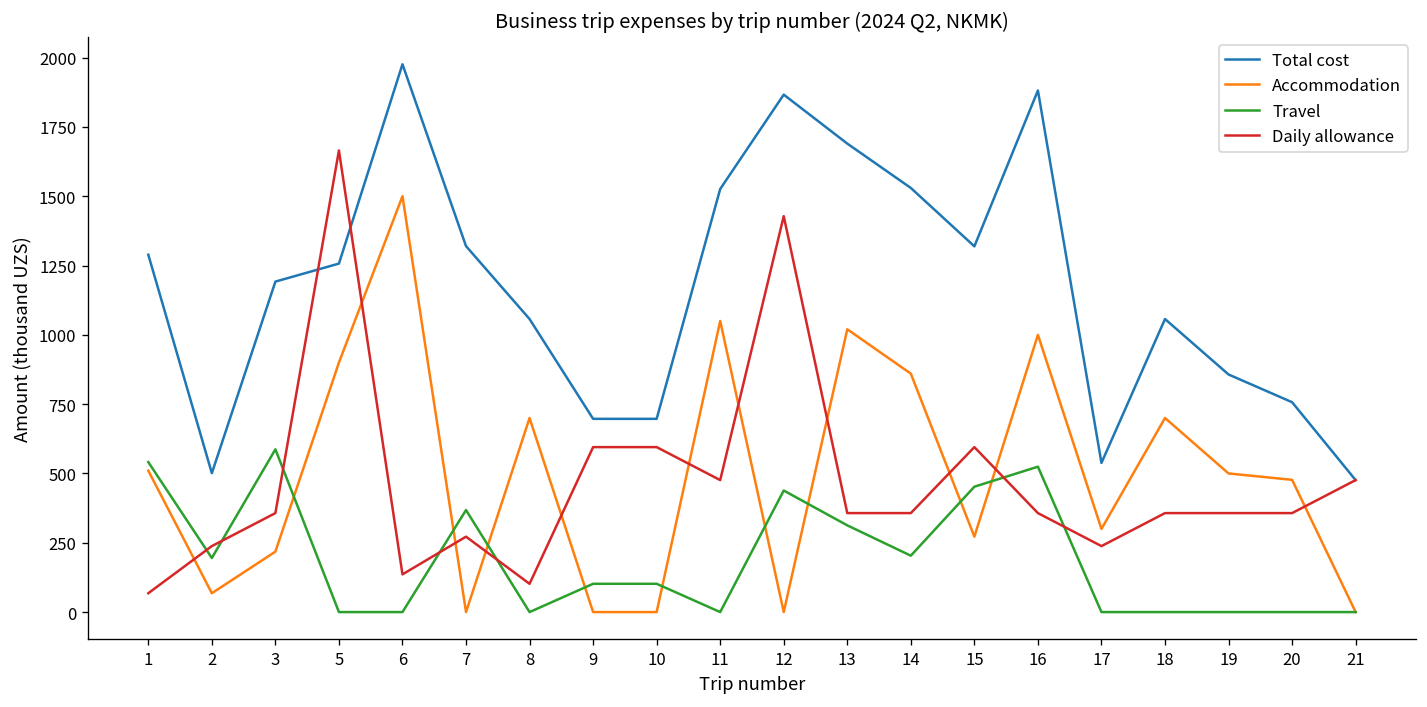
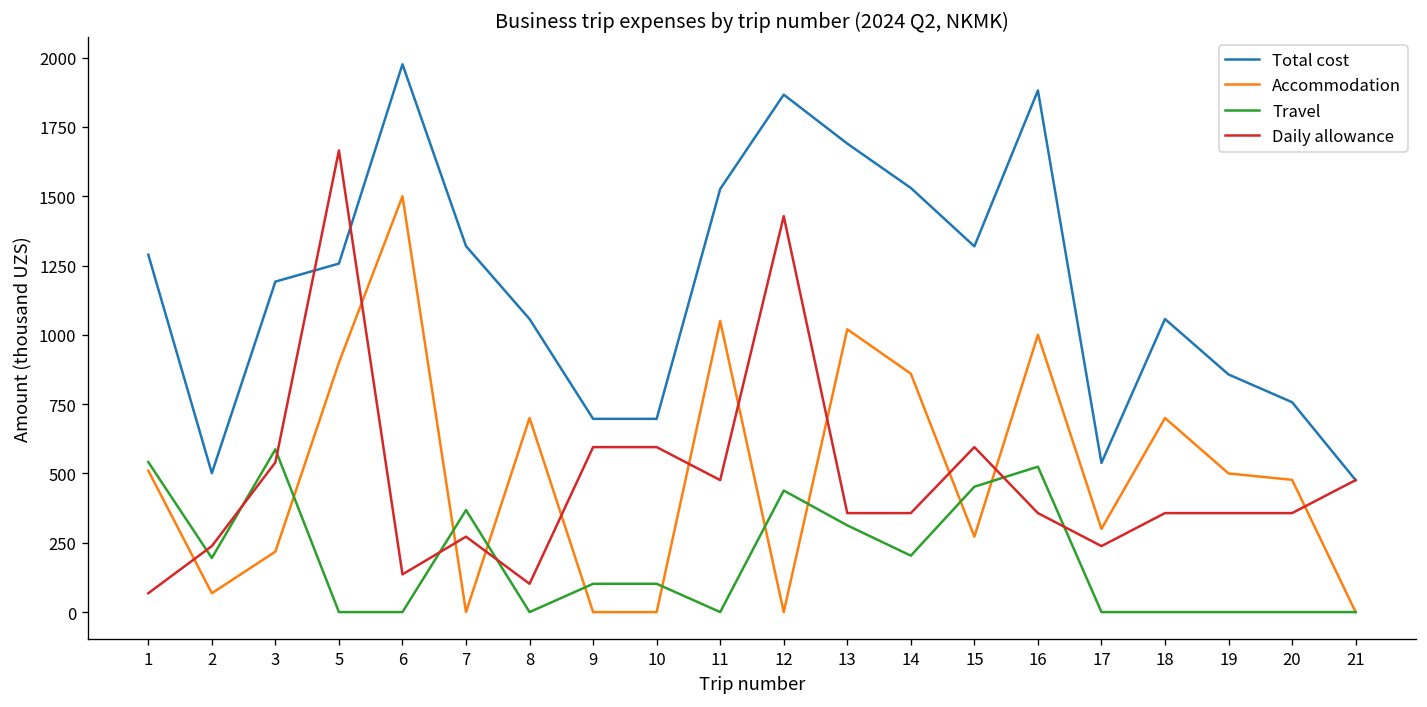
Daily allowance, 3: 360 -> 540
